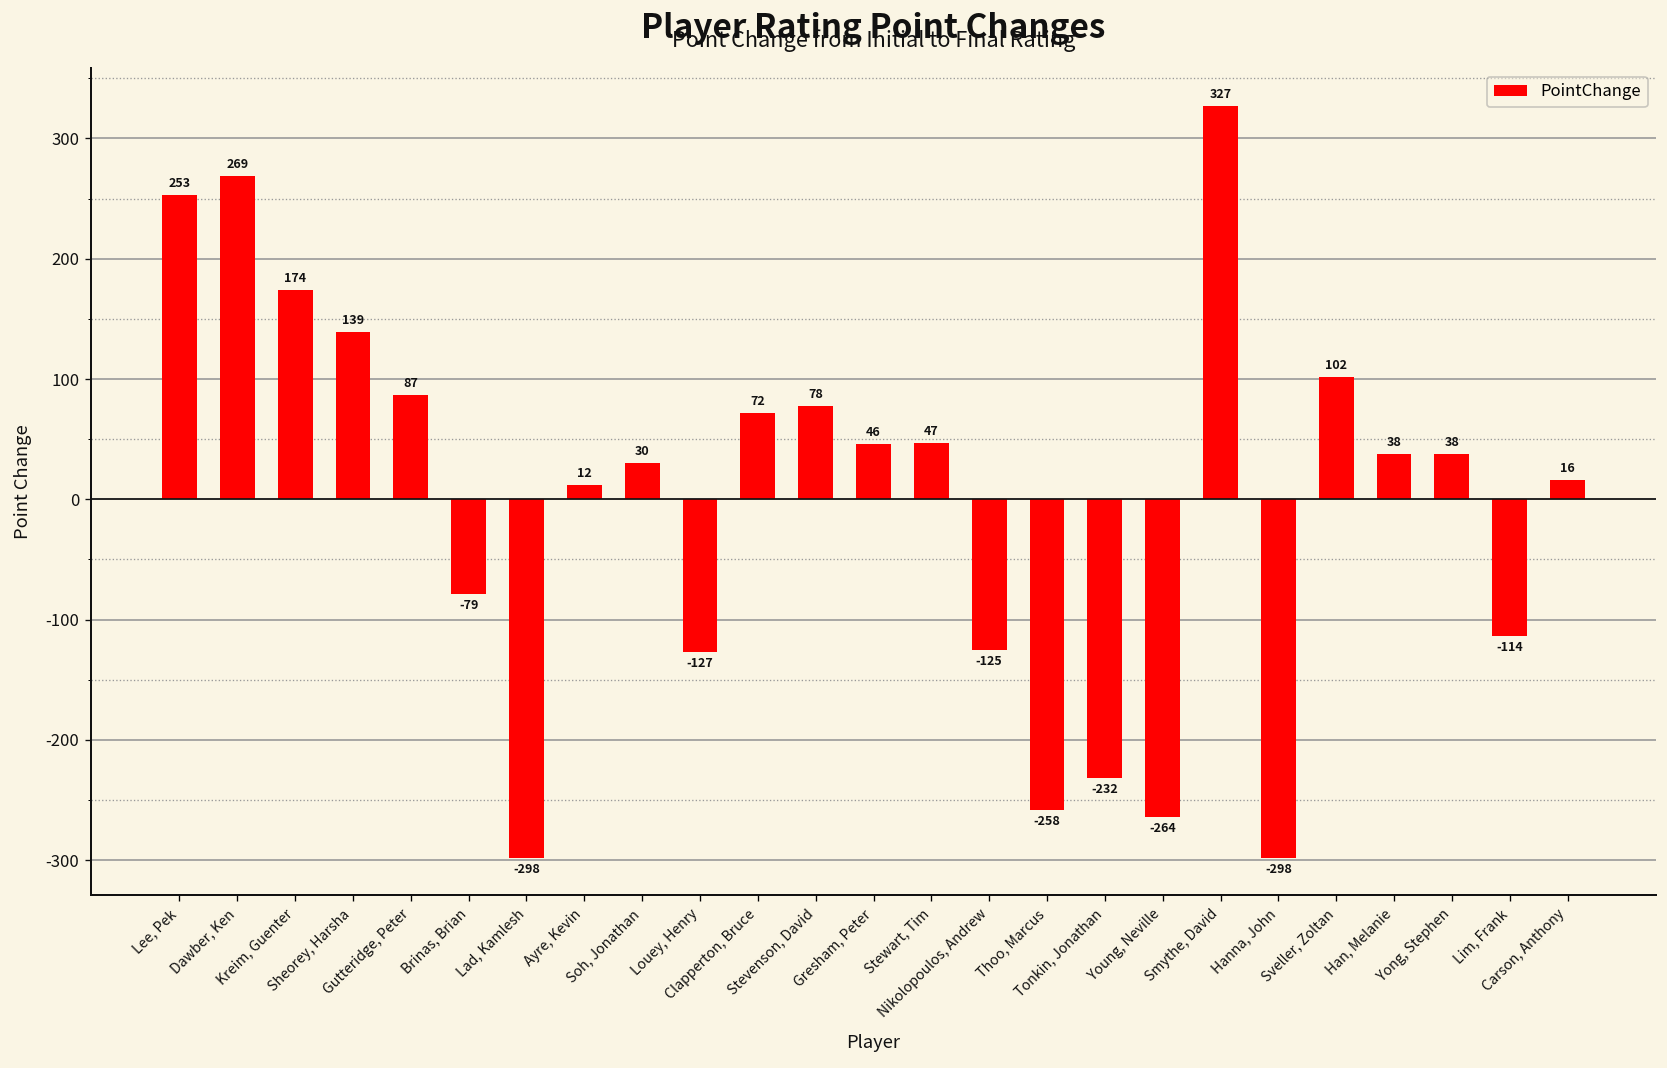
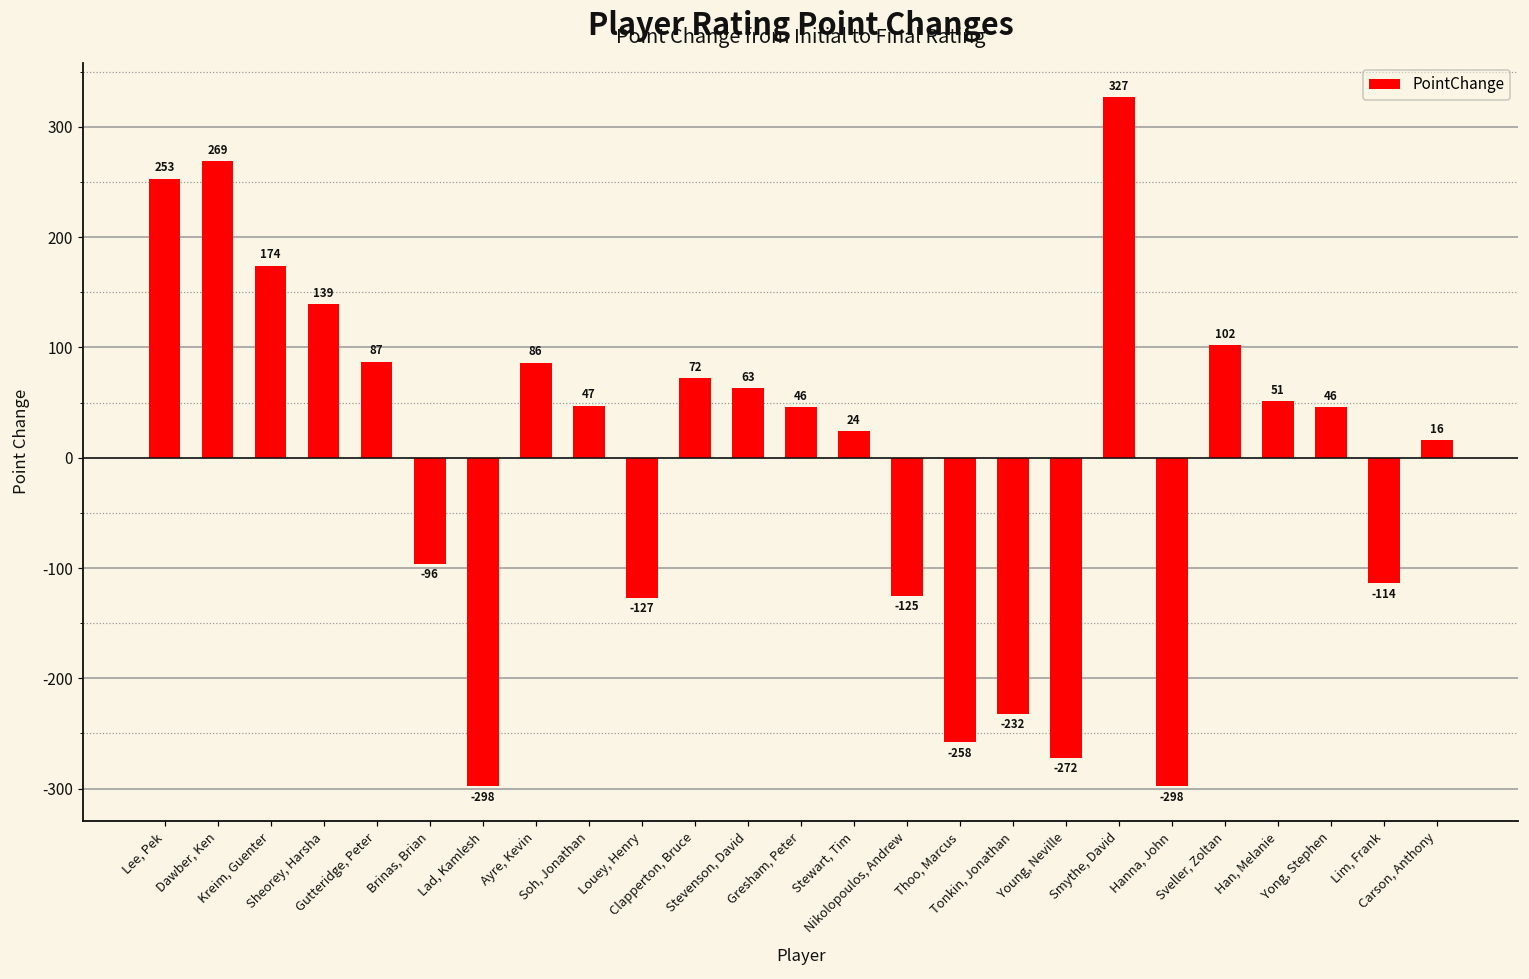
Brinas, Brian: -79 -> -96
Ayre, Kevin: 12 -> 86
Soh, Jonathan: 30 -> 47
Stevenson, David: 78 -> 63
Stewart, Tim: 47 -> 24
Young, Neville: -264 -> -272
Han, Melanie: 38 -> 51
Yong, Stephen: 38 -> 46
